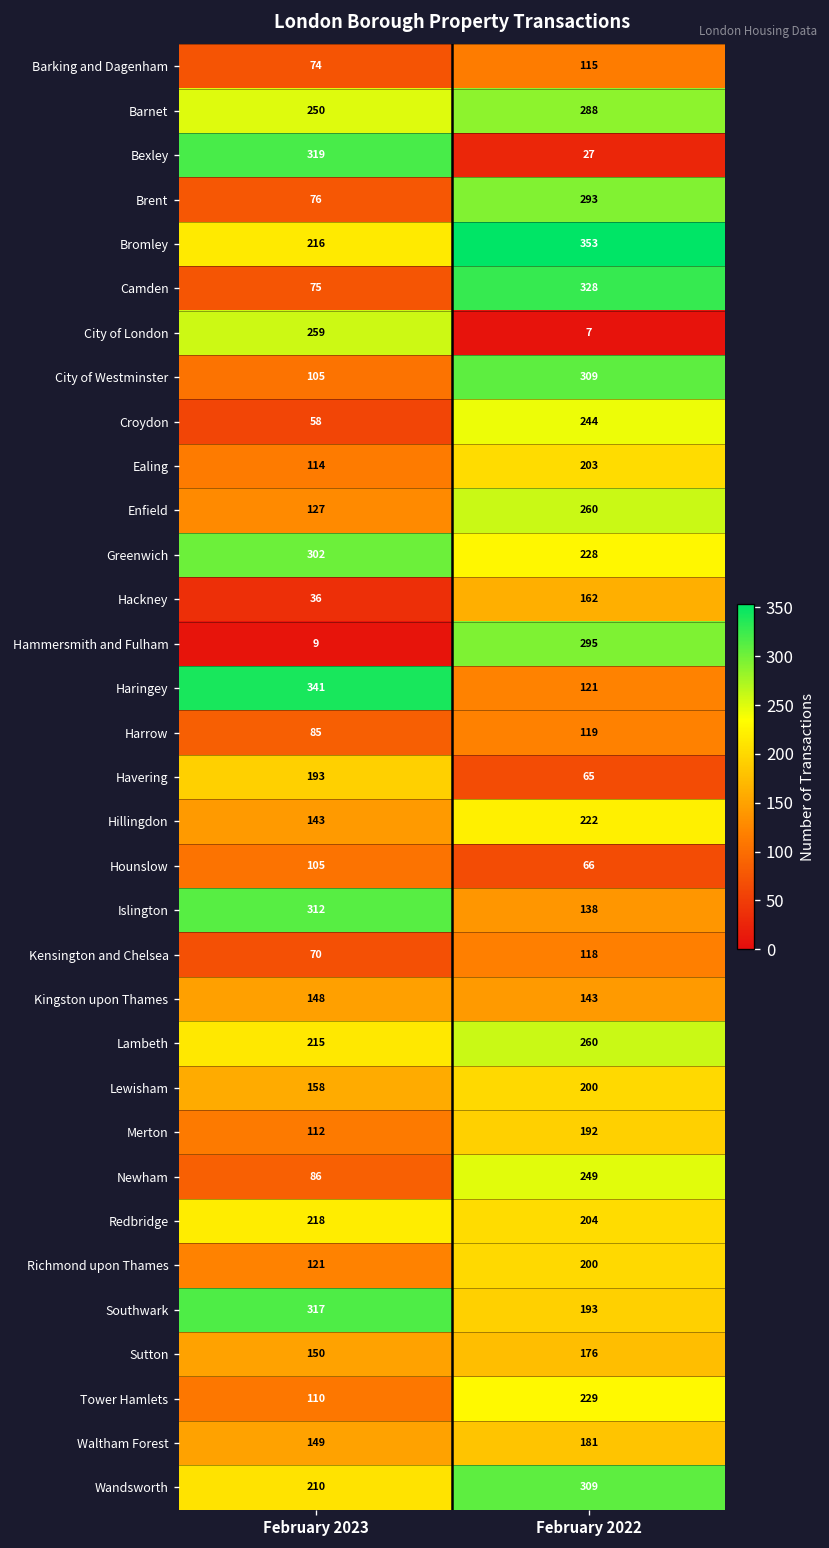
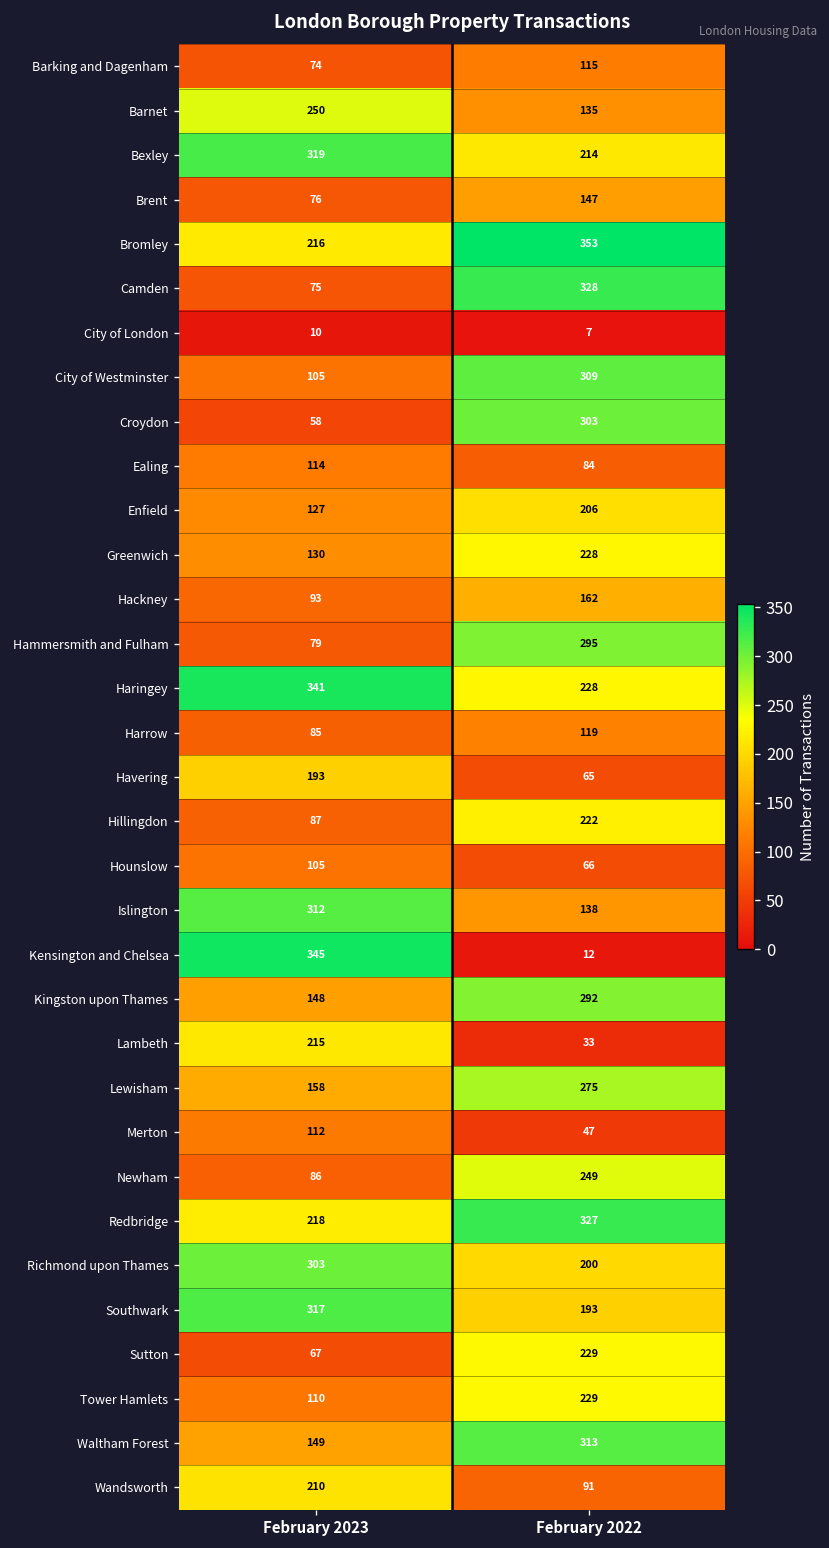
Barnet, February 2022: 288 -> 135
Bexley, February 2022: 27 -> 214
Brent, February 2022: 293 -> 147
City of London, February 2023: 259 -> 10
Croydon, February 2022: 244 -> 303
Ealing, February 2022: 203 -> 84
Enfield, February 2022: 260 -> 206
Greenwich, February 2023: 302 -> 130
Hackney, February 2023: 36 -> 93
Hammersmith and Fulham, February 2023: 9 -> 79
Haringey, February 2022: 121 -> 228
Hillingdon, February 2023: 143 -> 87
Kensington and Chelsea, February 2023: 70 -> 345
Kensington and Chelsea, February 2022: 118 -> 12
Kingston upon Thames, February 2022: 143 -> 292
Lambeth, February 2022: 260 -> 33
Lewisham, February 2022: 200 -> 275
Merton, February 2022: 192 -> 47
Redbridge, February 2022: 204 -> 327
Richmond upon Thames, February 2023: 121 -> 303
Sutton, February 2023: 150 -> 67
Sutton, February 2022: 176 -> 229
Waltham Forest, February 2022: 181 -> 313
Wandsworth, February 2022: 309 -> 91
